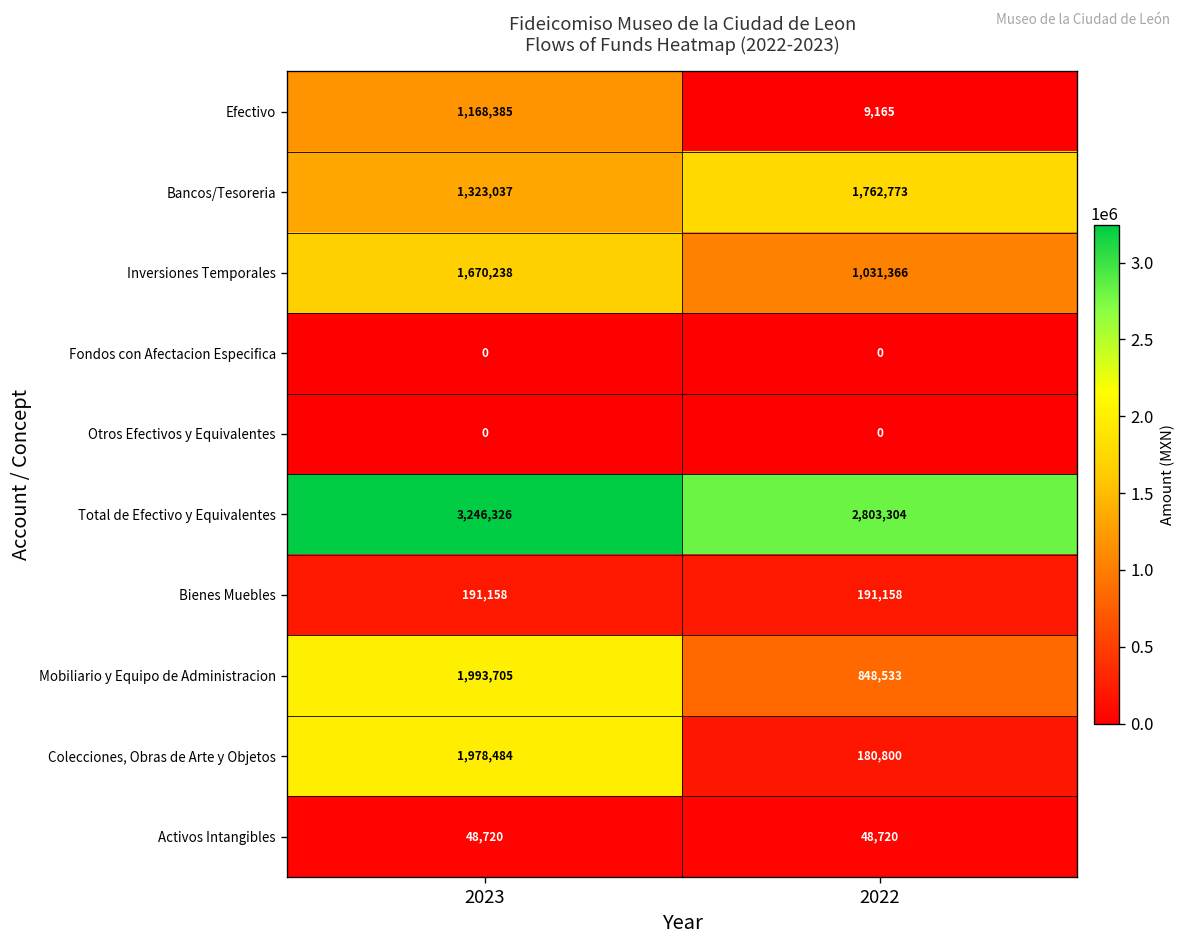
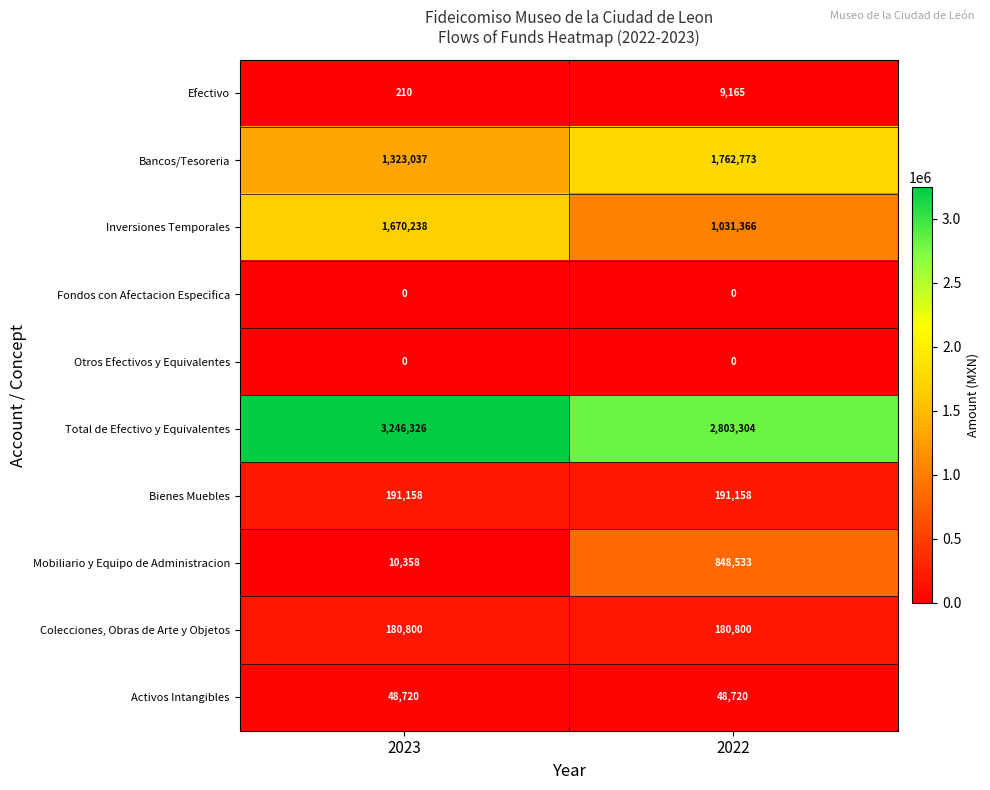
Efectivo, 2023: 1,168,385 -> 210
Mobiliario y Equipo de Administracion, 2023: 1,993,705 -> 10,358
Colecciones, Obras de Arte y Objetos, 2023: 1,978,484 -> 180,800
